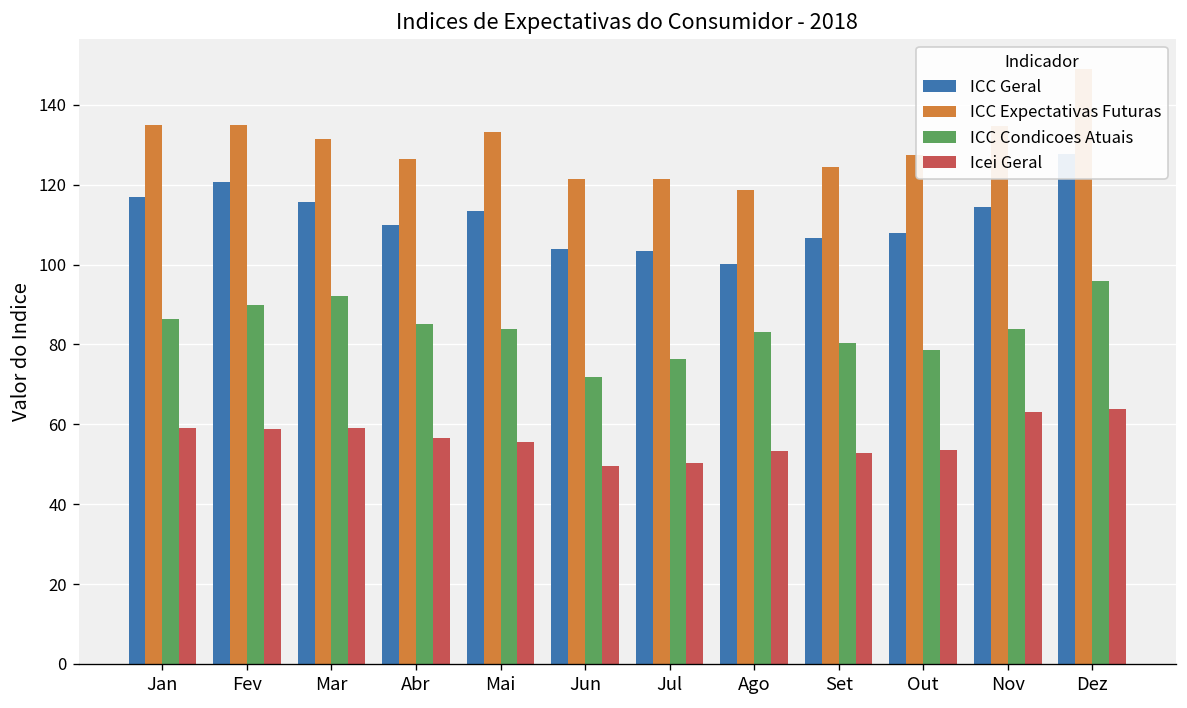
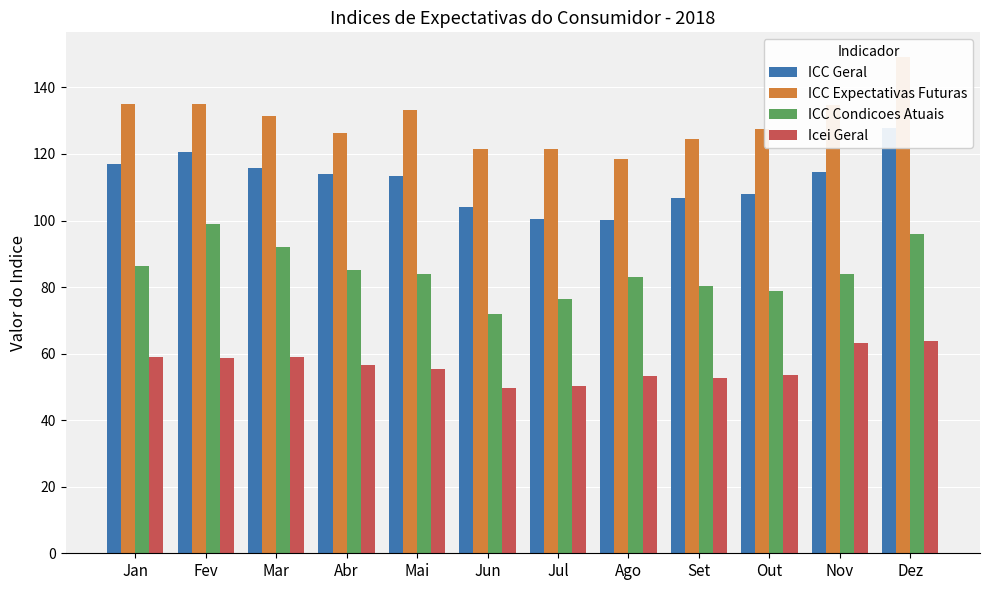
ICC Condicoes Atuais, Fev: 90 -> 99
ICC Geral, Abr: 110 -> 114
ICC Geral, Jul: 103 -> 100
